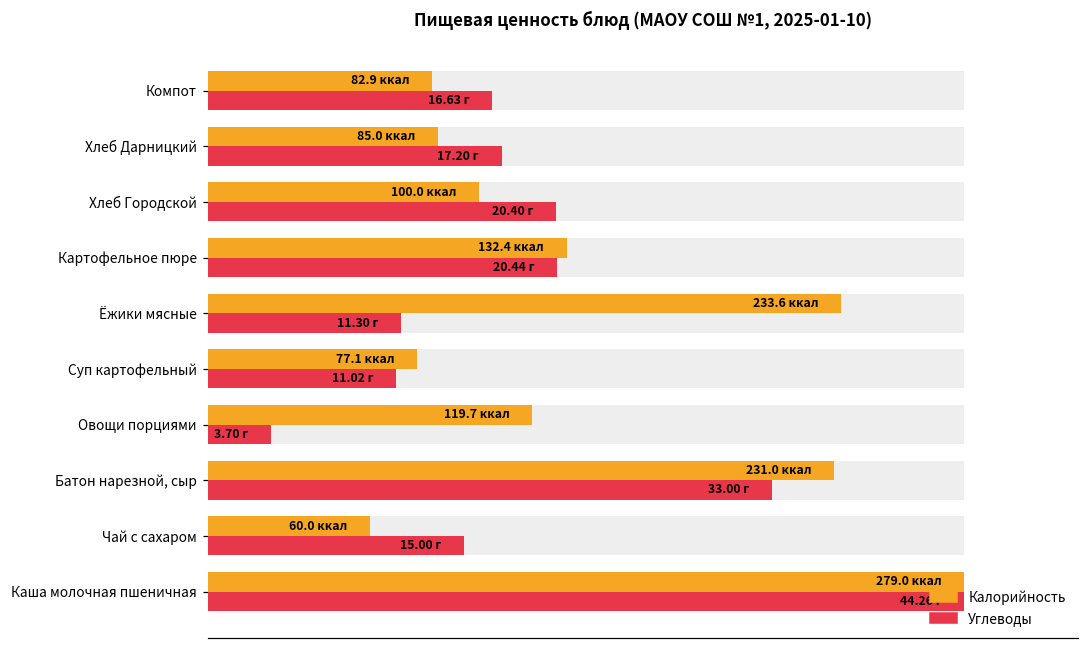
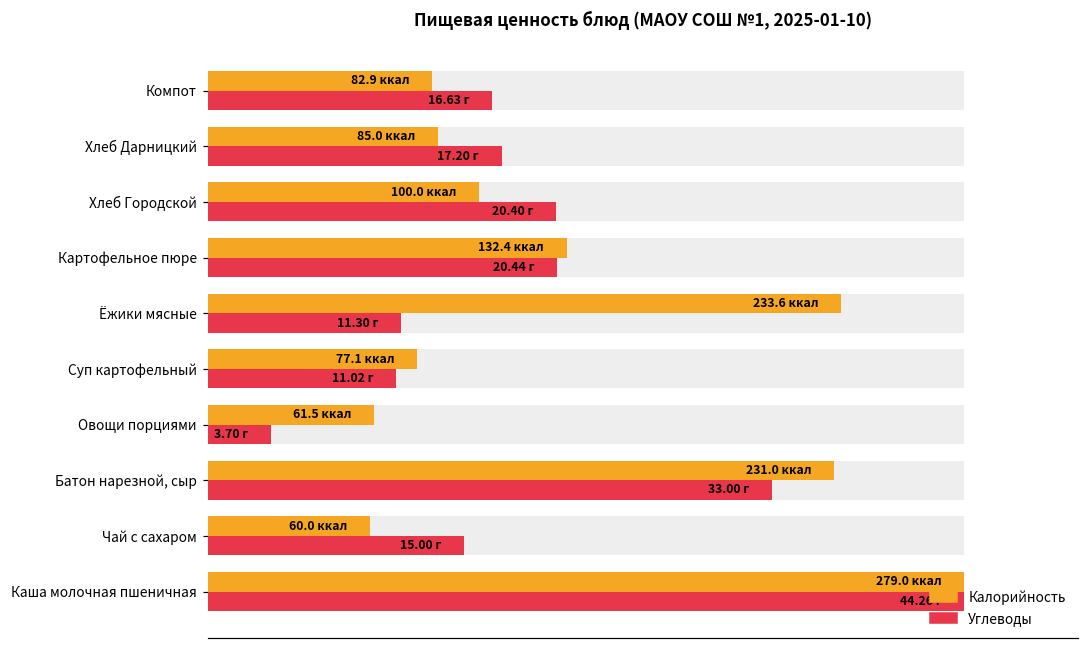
Калорийность, Овощи порциями: 119.7 -> 61.5
